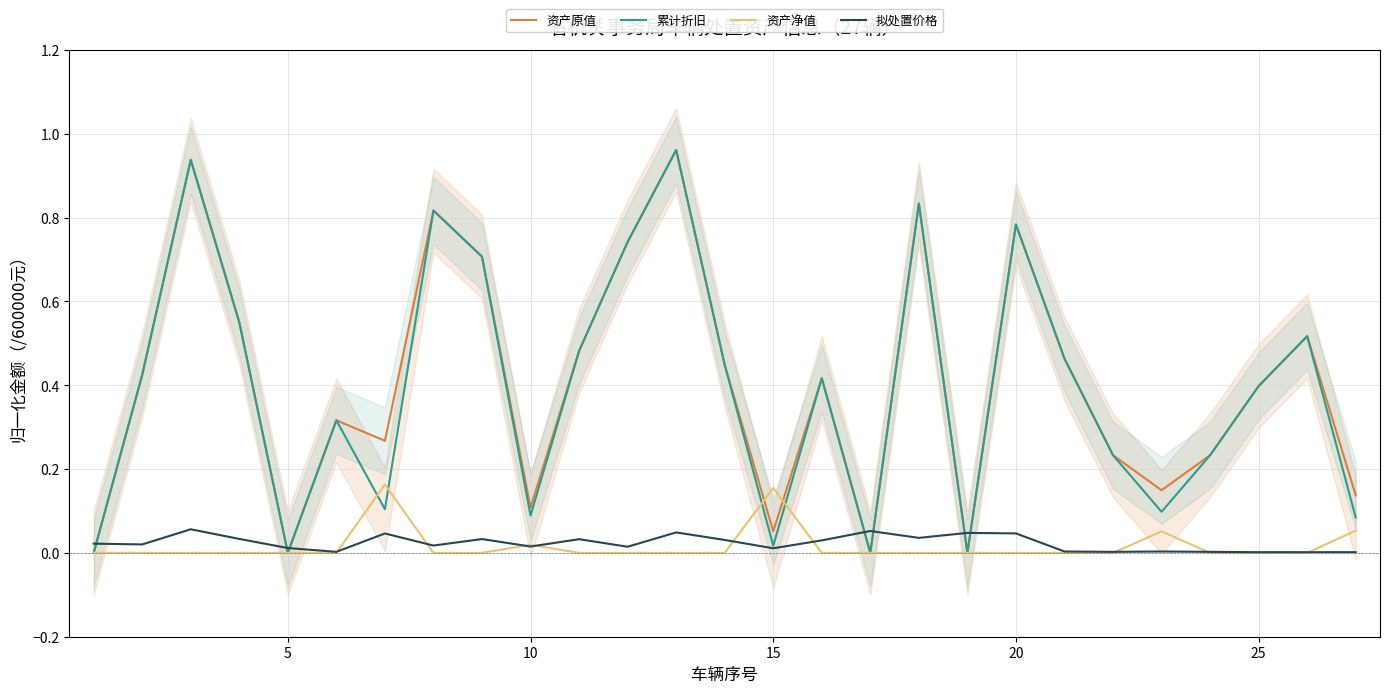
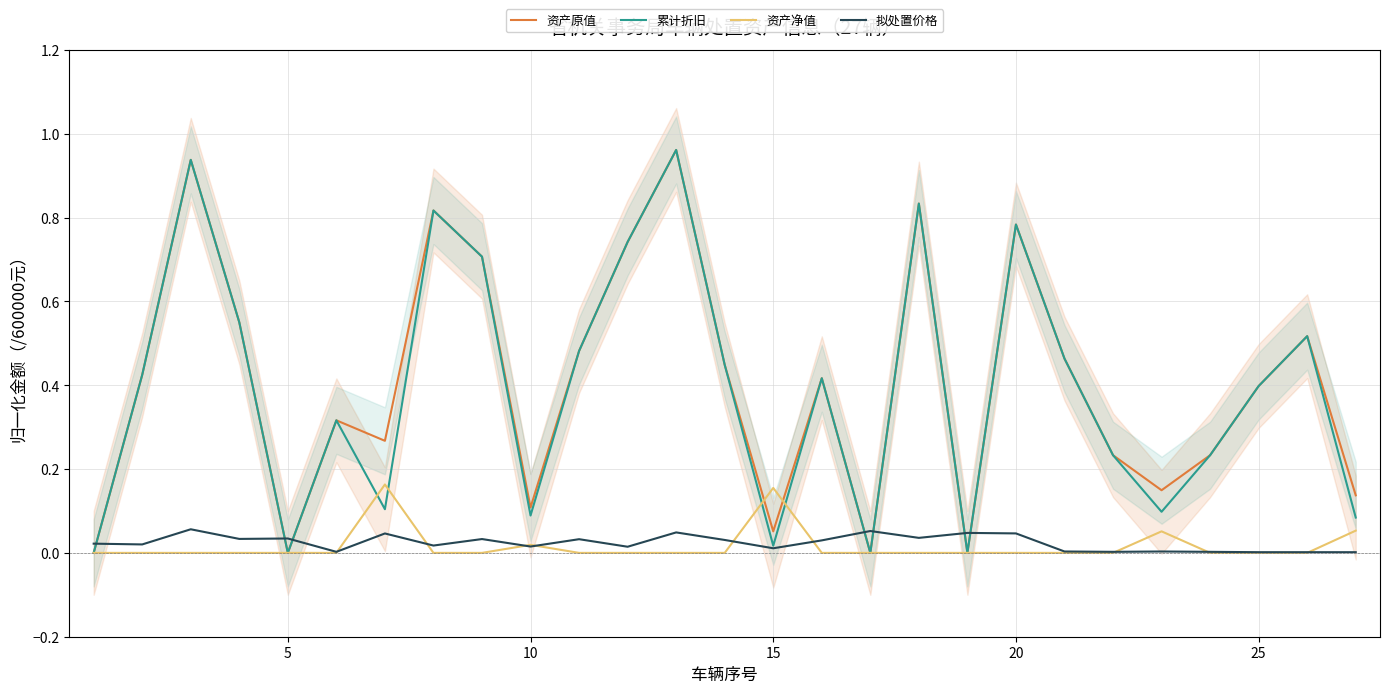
拟处置价格, 5: 0.01 -> 0.03
